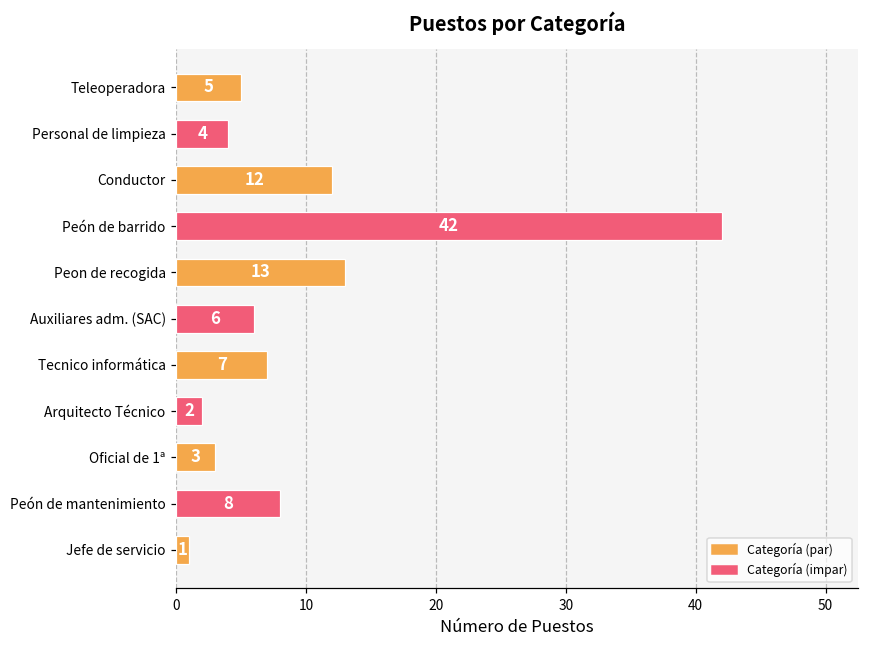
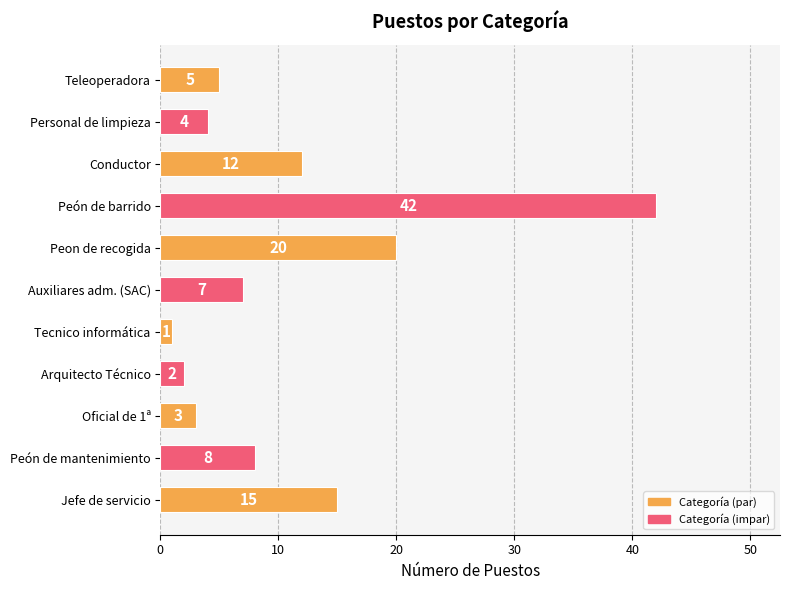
Peon de recogida: 13 -> 20
Auxiliares adm. (SAC): 6 -> 7
Tecnico informática: 7 -> 1
Jefe de servicio: 1 -> 15
